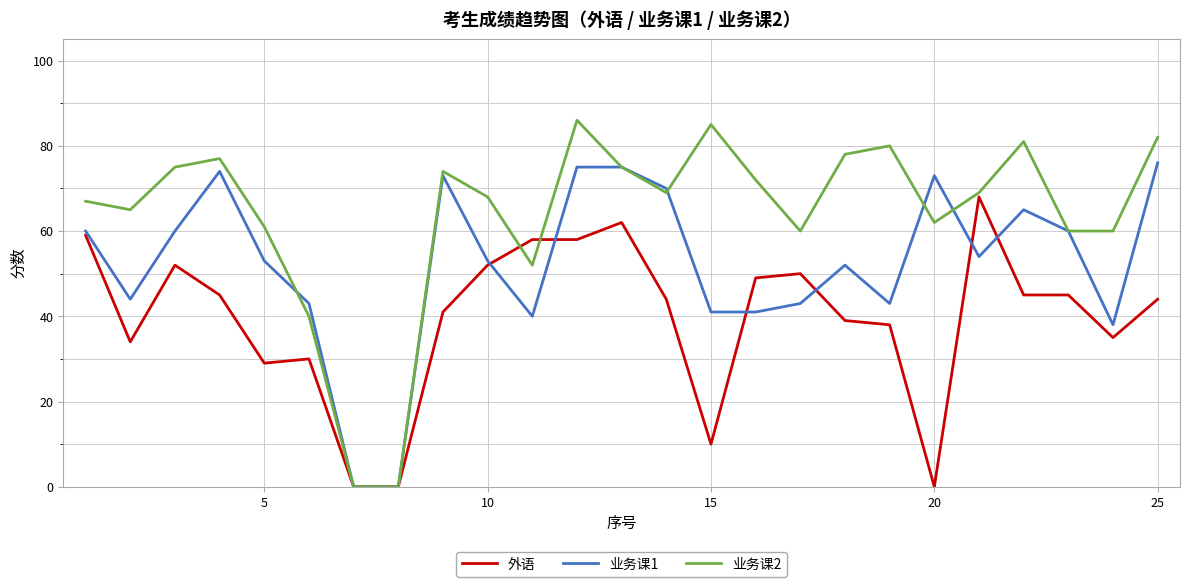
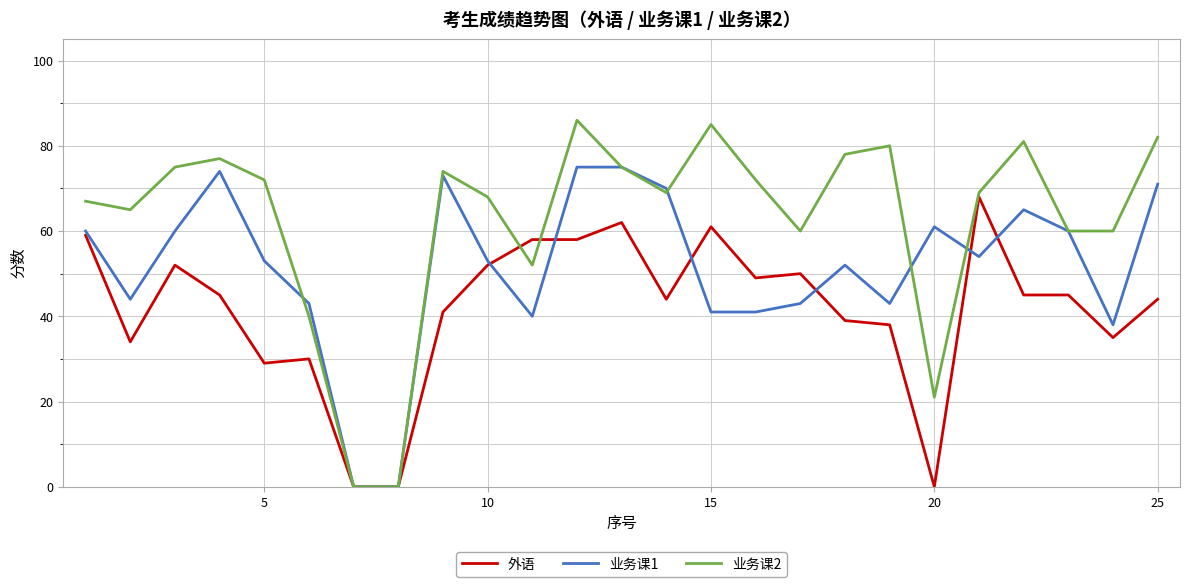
业务课2, 5: 61 -> 72
外语, 15: 10 -> 61
业务课1, 20: 73 -> 61
业务课2, 20: 62 -> 21
业务课1, 25: 76 -> 71
